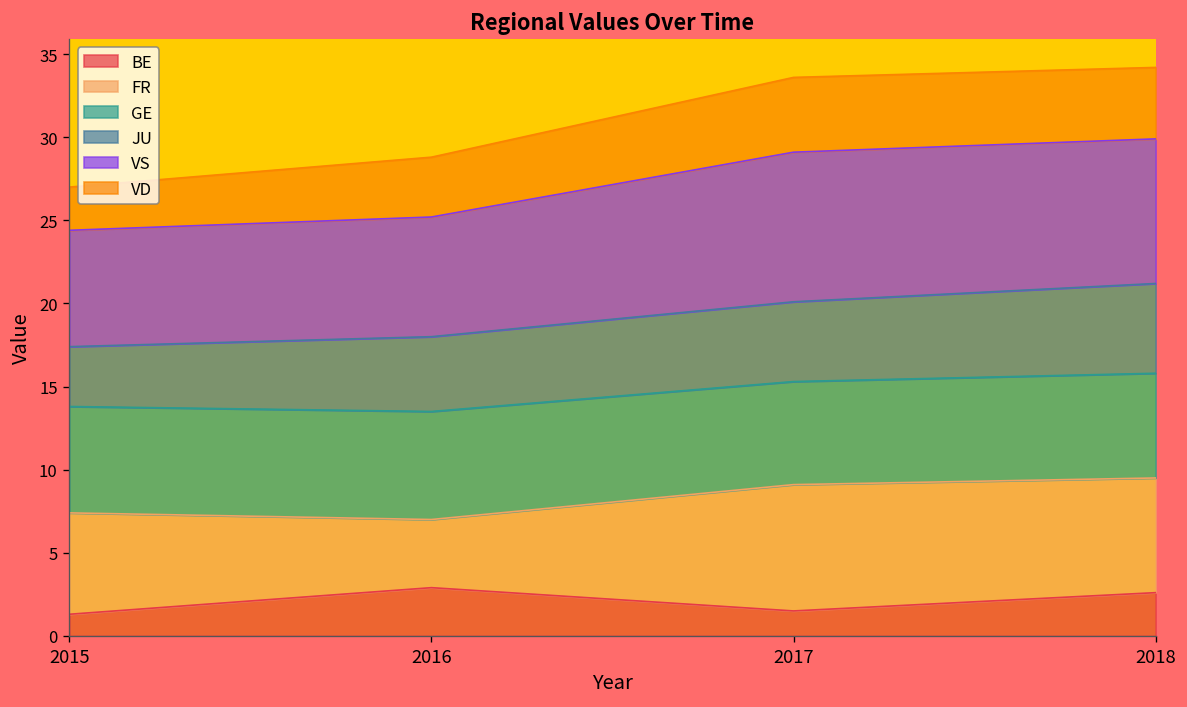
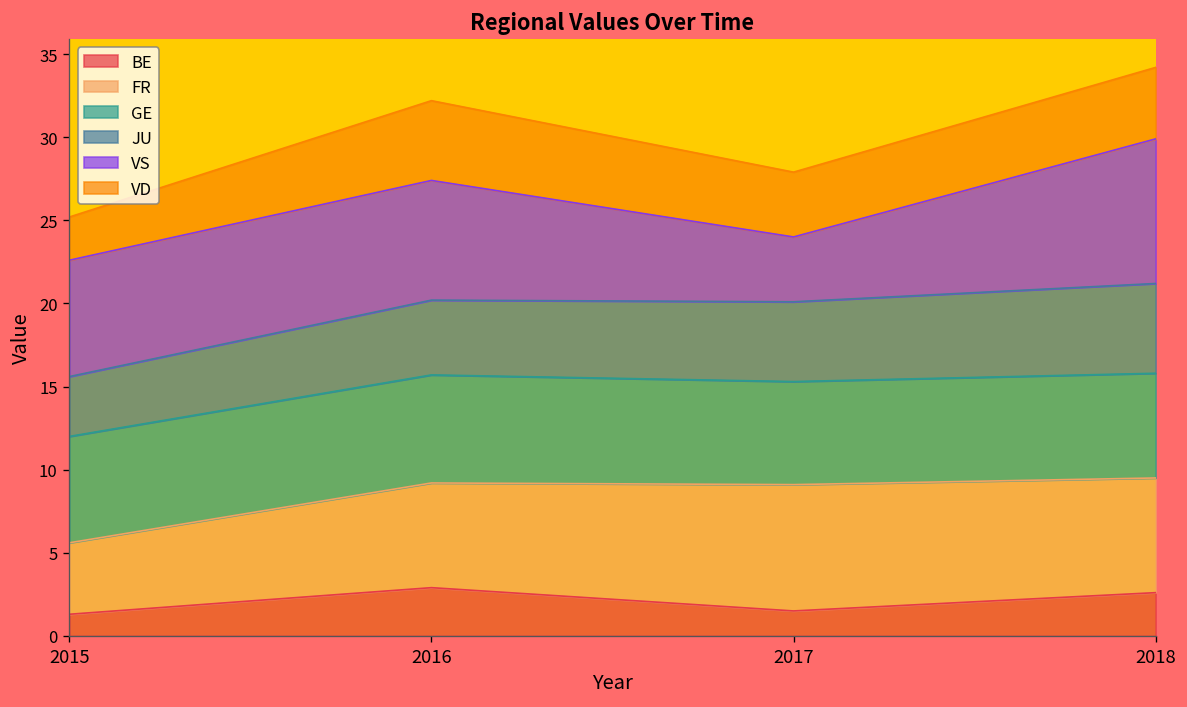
FR, 2015: 6.1 -> 4.3
FR, 2016: 4.1 -> 6.3
VD, 2016: 3.6 -> 4.8
VS, 2017: 9.0 -> 3.9
VD, 2017: 4.5 -> 3.9
